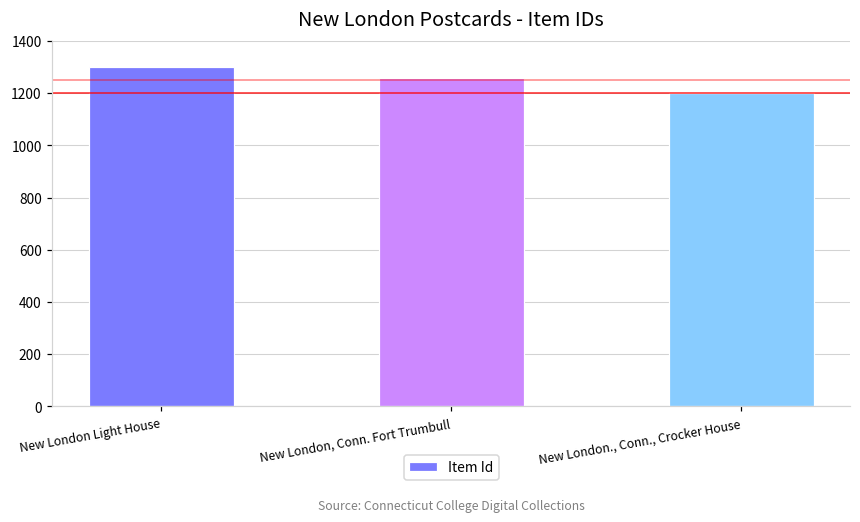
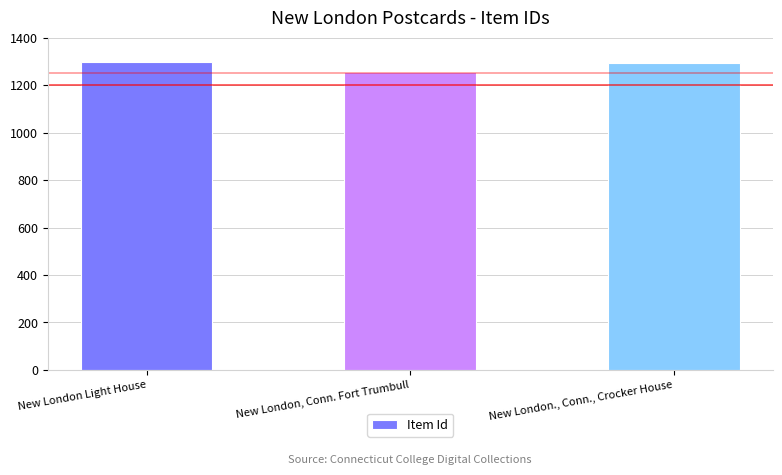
New London., Conn., Crocker House: 1200 -> 1290
